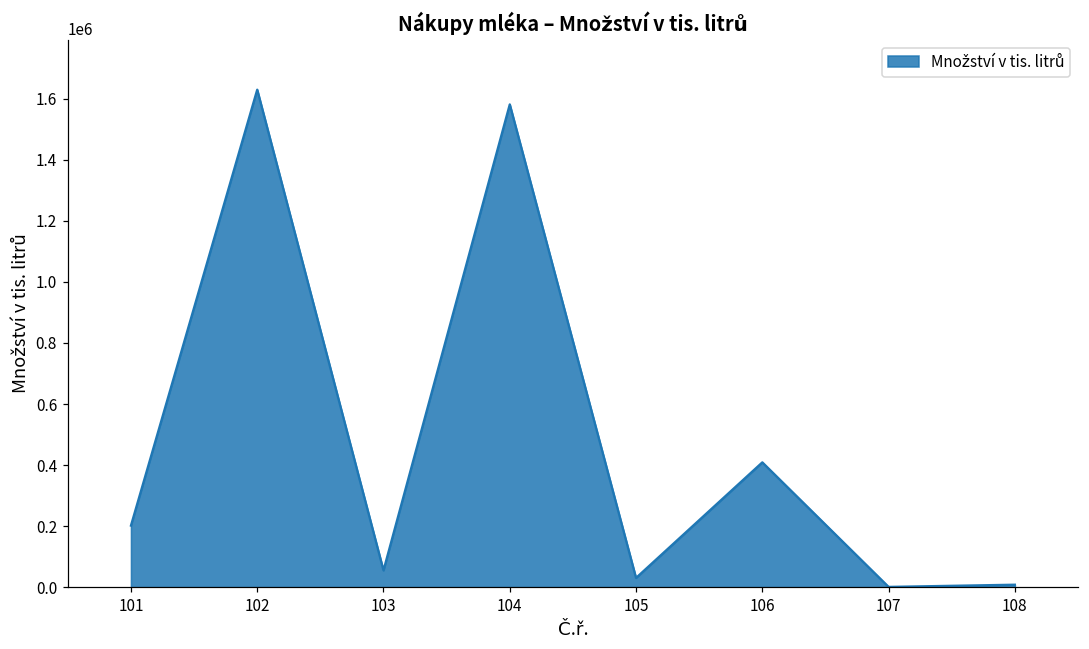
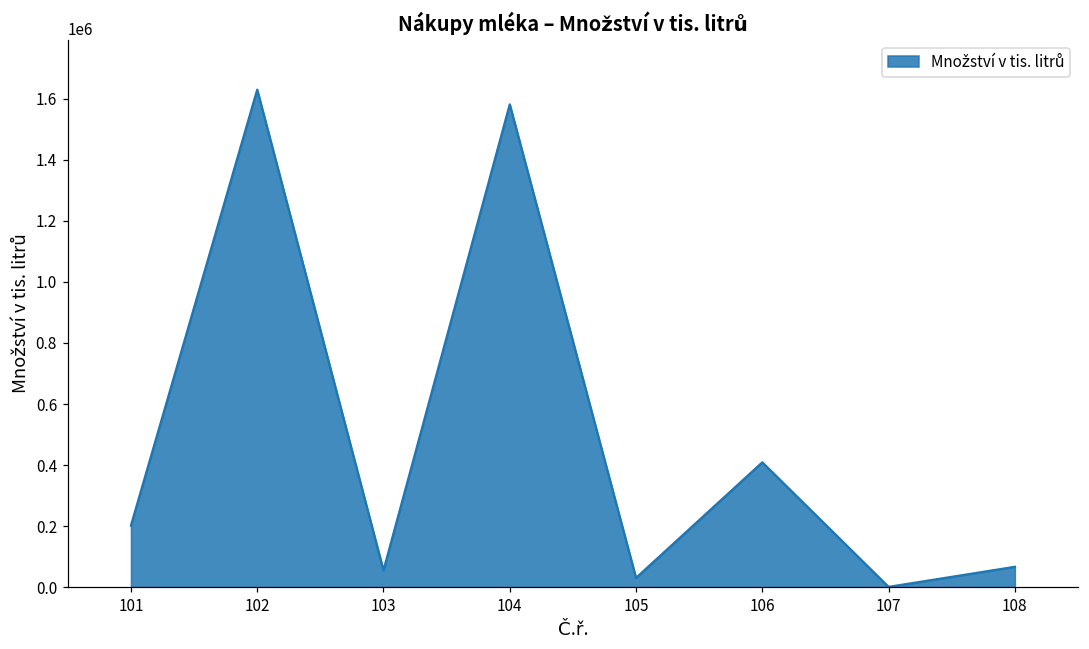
108: 10000 -> 70000
